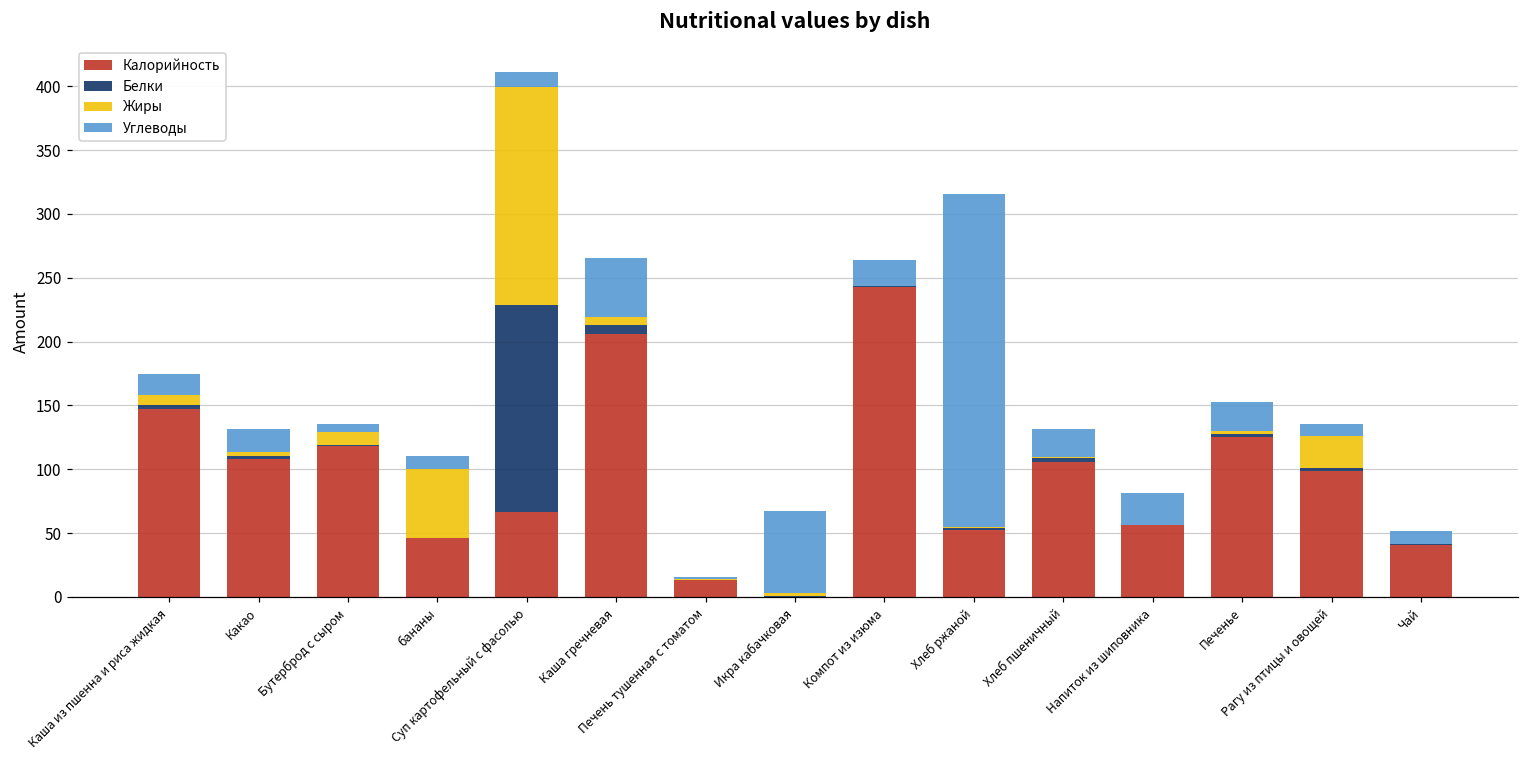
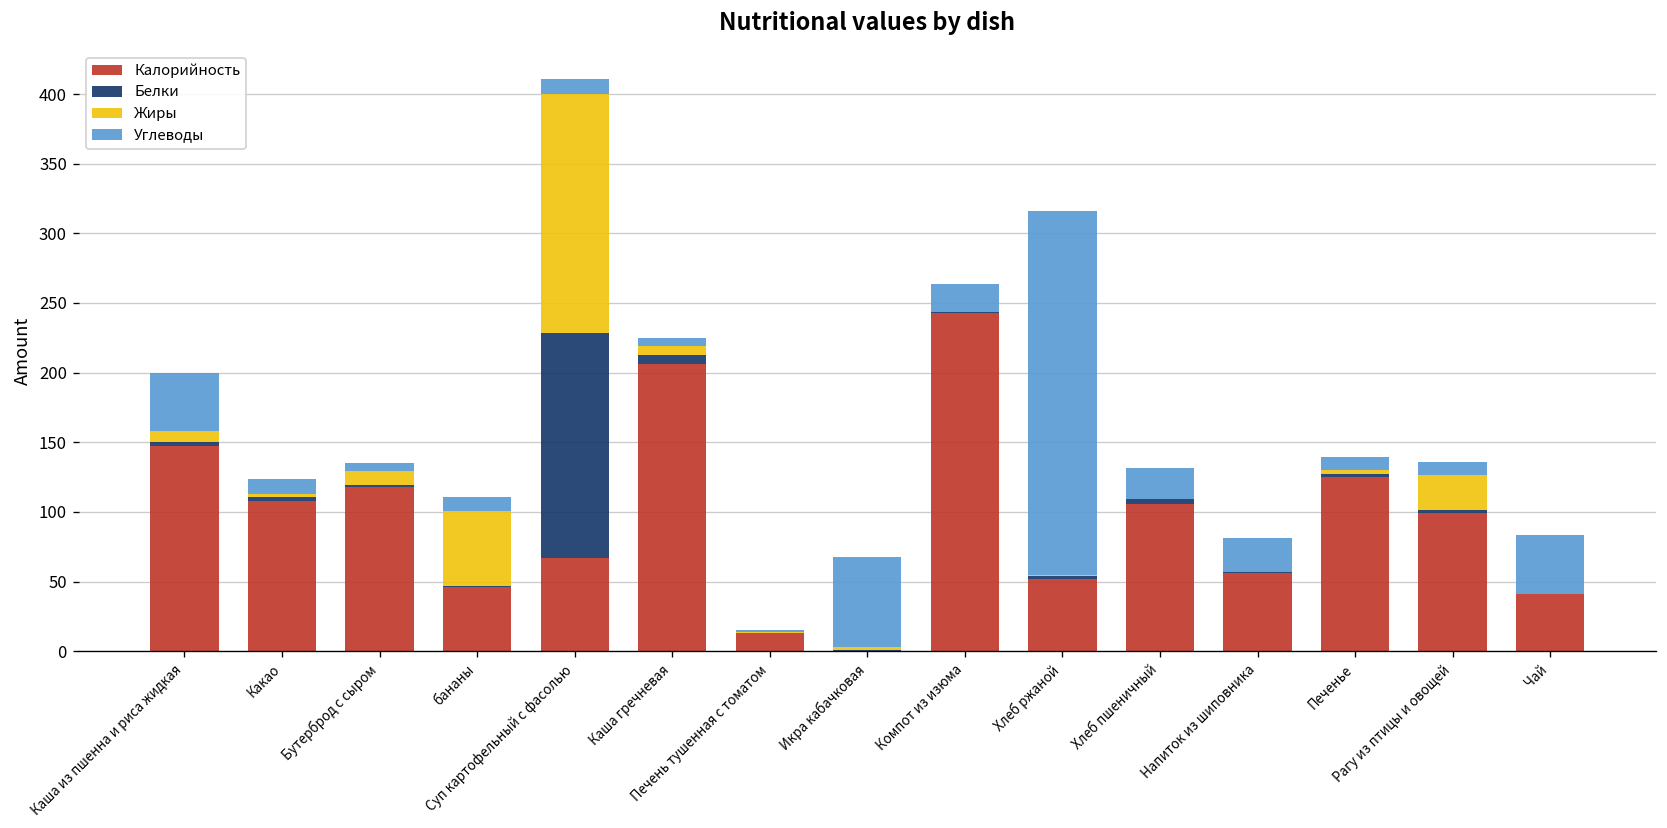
Углеводы, Каша из пшенна и риса жидкая: 16 -> 42
Углеводы, Какао: 19 -> 10
Углеводы, Каша гречневая: 46 -> 6
Углеводы, Печенье: 22 -> 9
Углеводы, Чай: 10 -> 42
